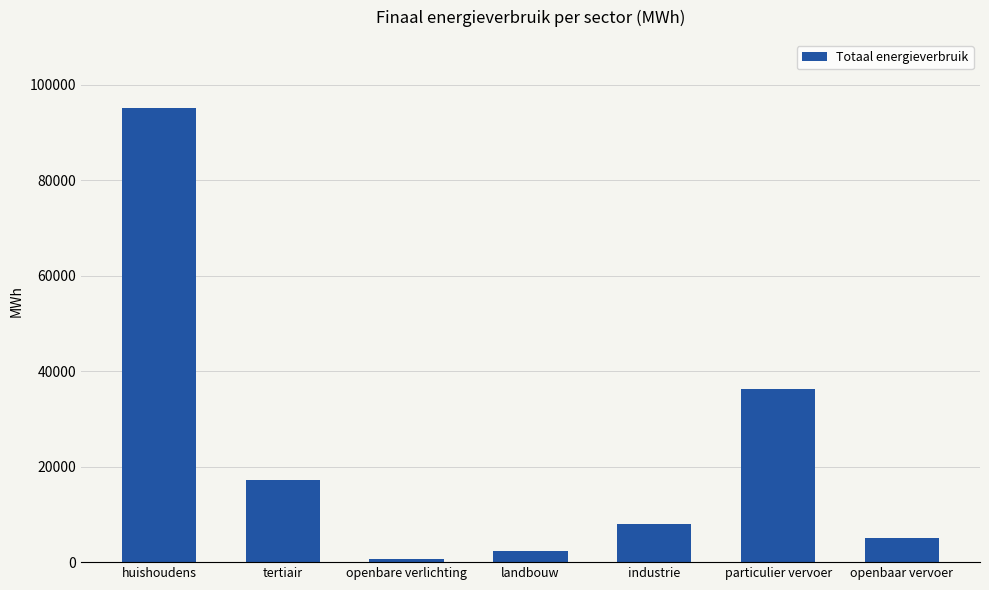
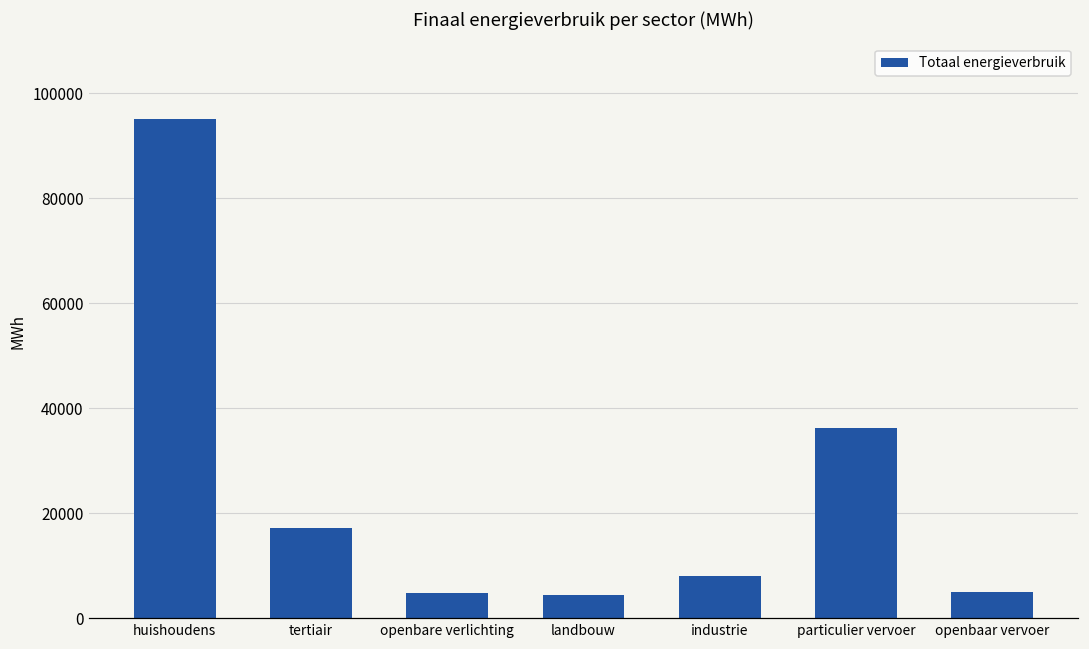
openbare verlichting: 1000 -> 5000
landbouw: 2000 -> 4000
